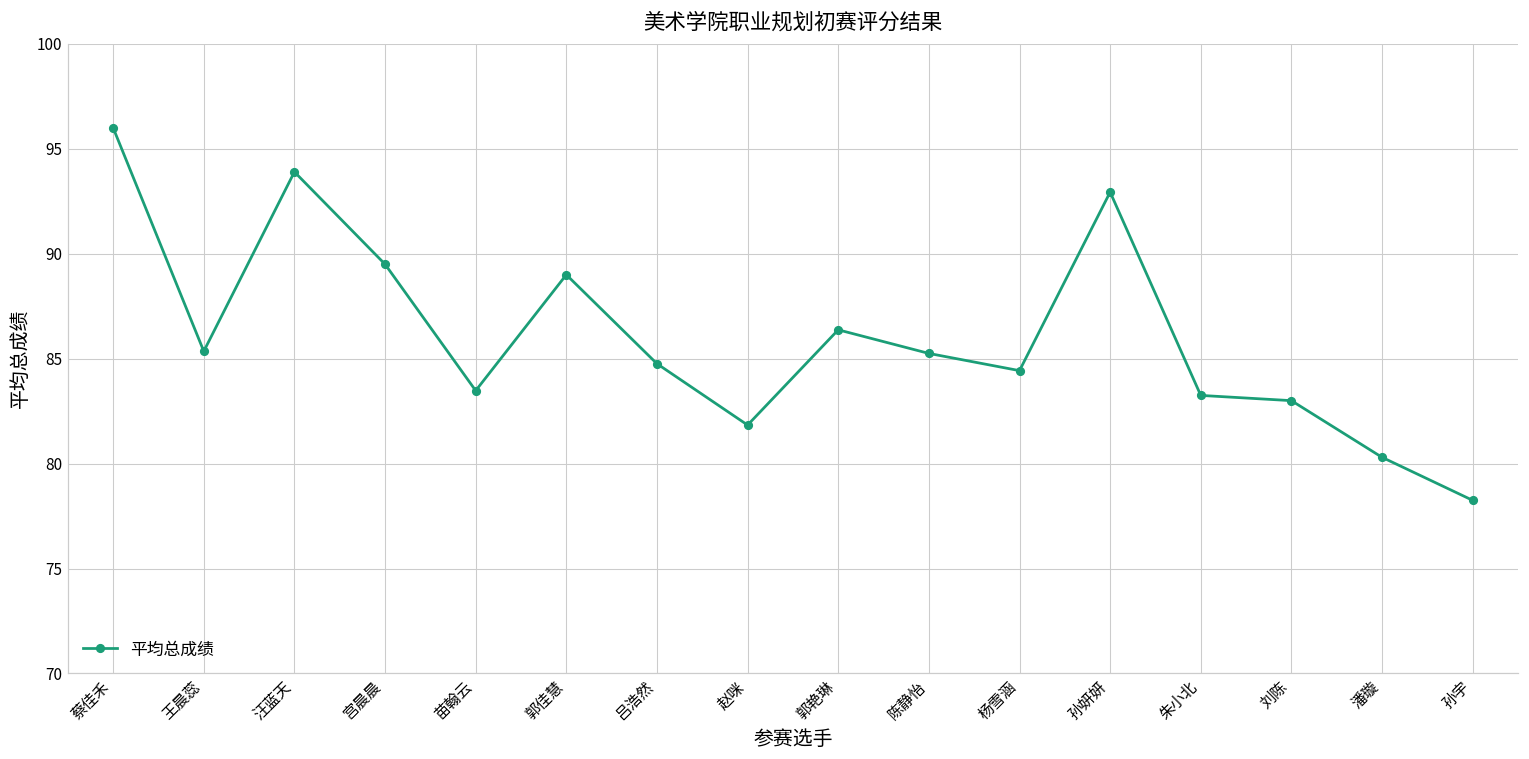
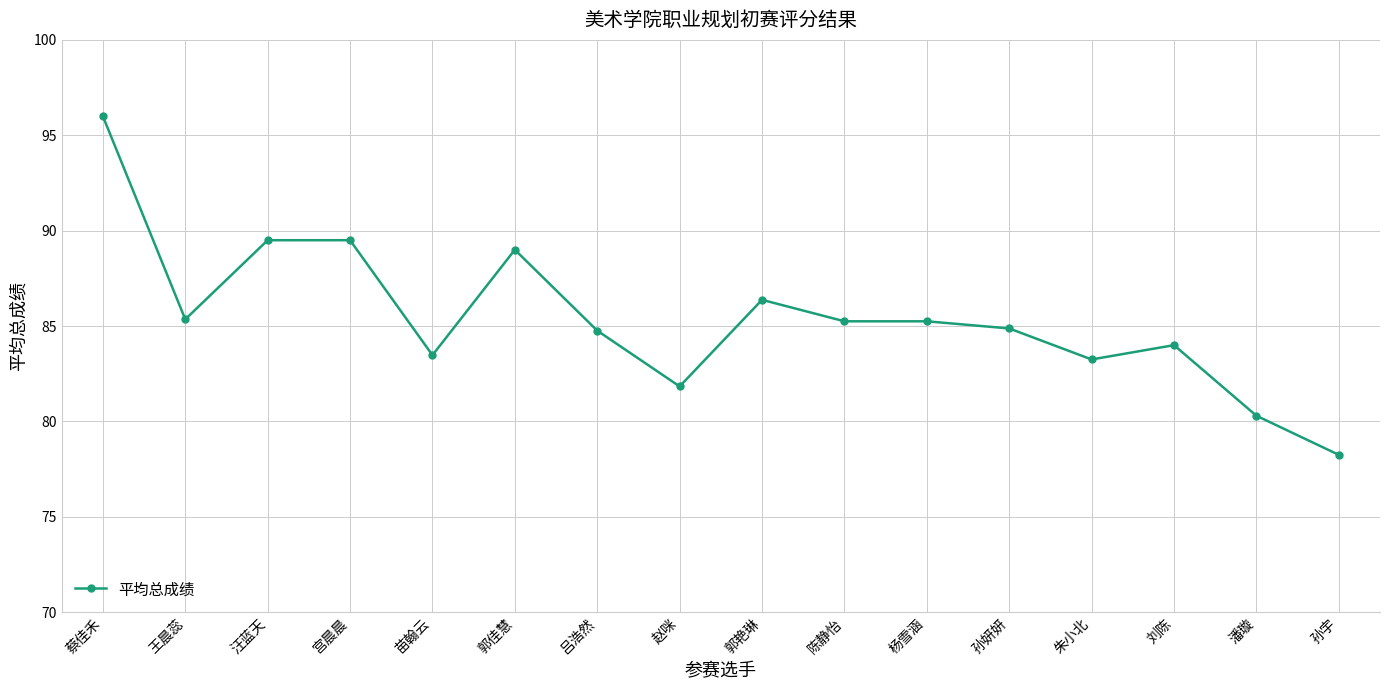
汪蓝天: 93.9 -> 89.5
杨雪涵: 84.4 -> 85.3
孙妍妍: 92.9 -> 84.9
刘陈: 83 -> 84
